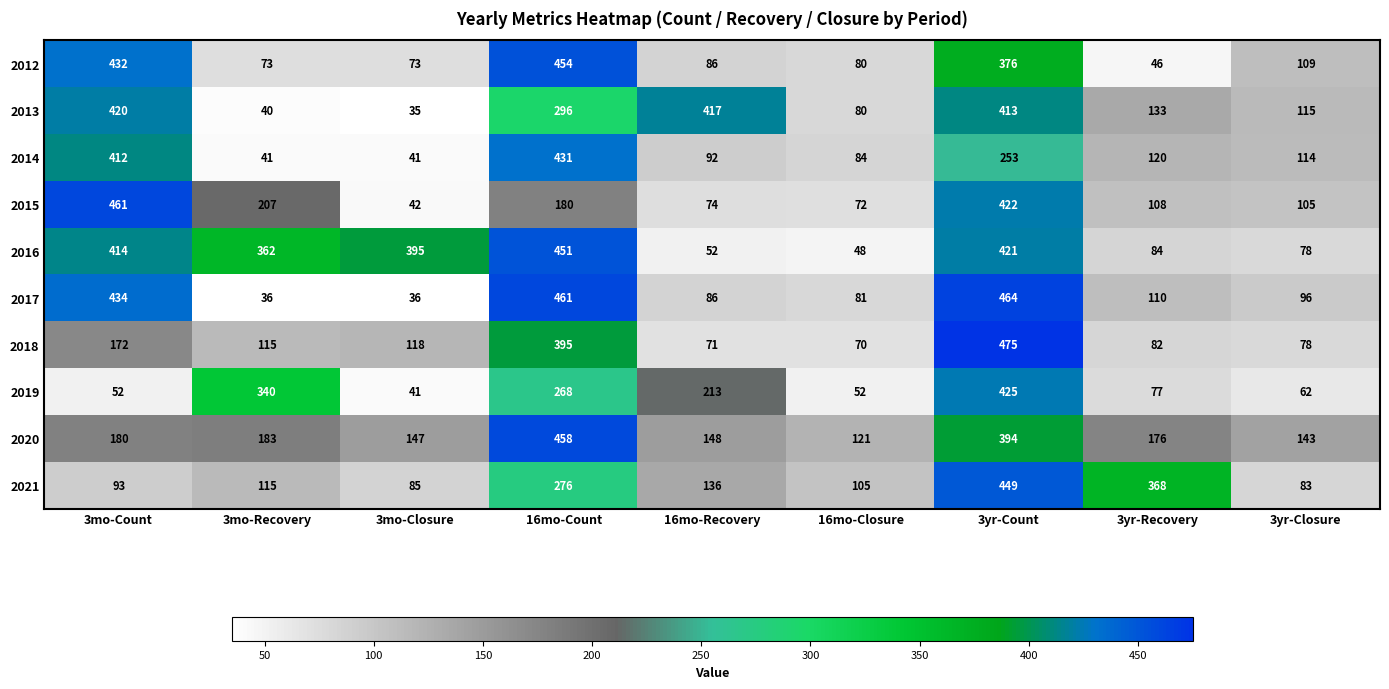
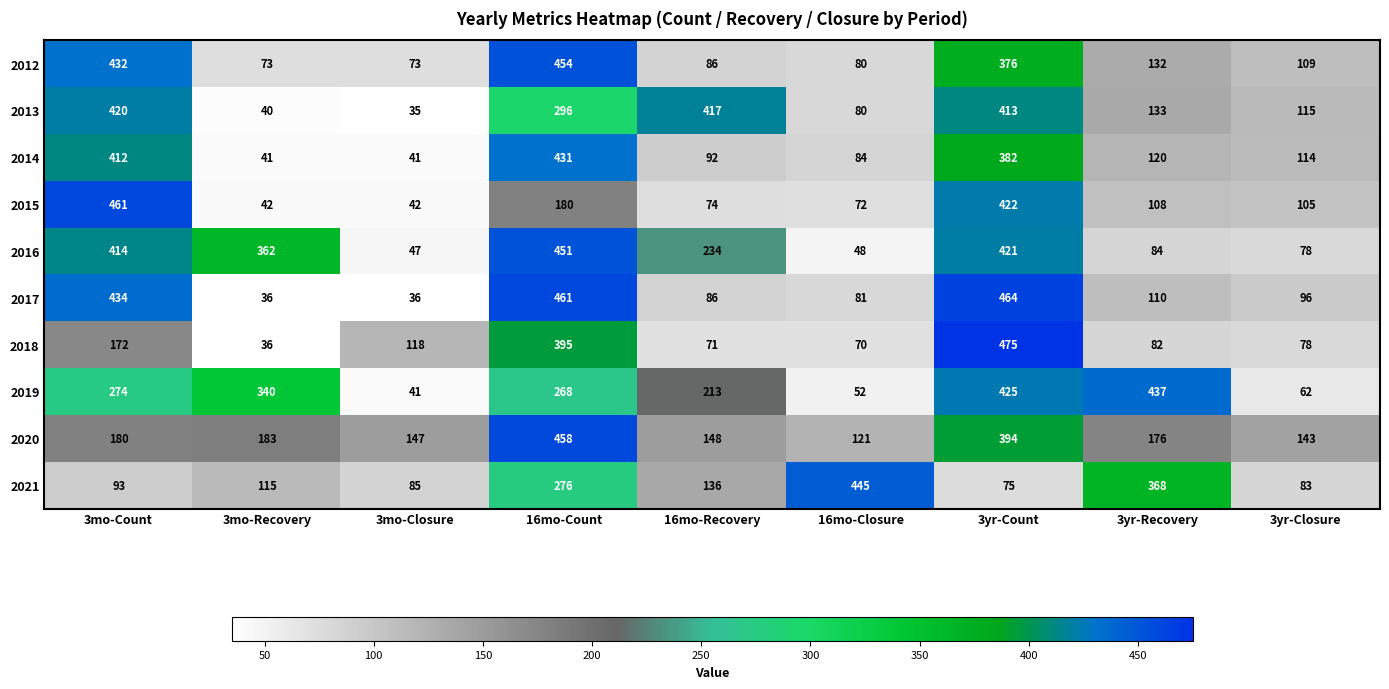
2012, 3yr-Recovery: 46 -> 132
2014, 3yr-Count: 253 -> 382
2015, 3mo-Recovery: 207 -> 42
2016, 3mo-Closure: 395 -> 47
2016, 16mo-Recovery: 52 -> 234
2018, 3mo-Recovery: 115 -> 36
2019, 3mo-Count: 52 -> 274
2019, 3yr-Recovery: 77 -> 437
2021, 16mo-Closure: 105 -> 445
2021, 3yr-Count: 449 -> 75
